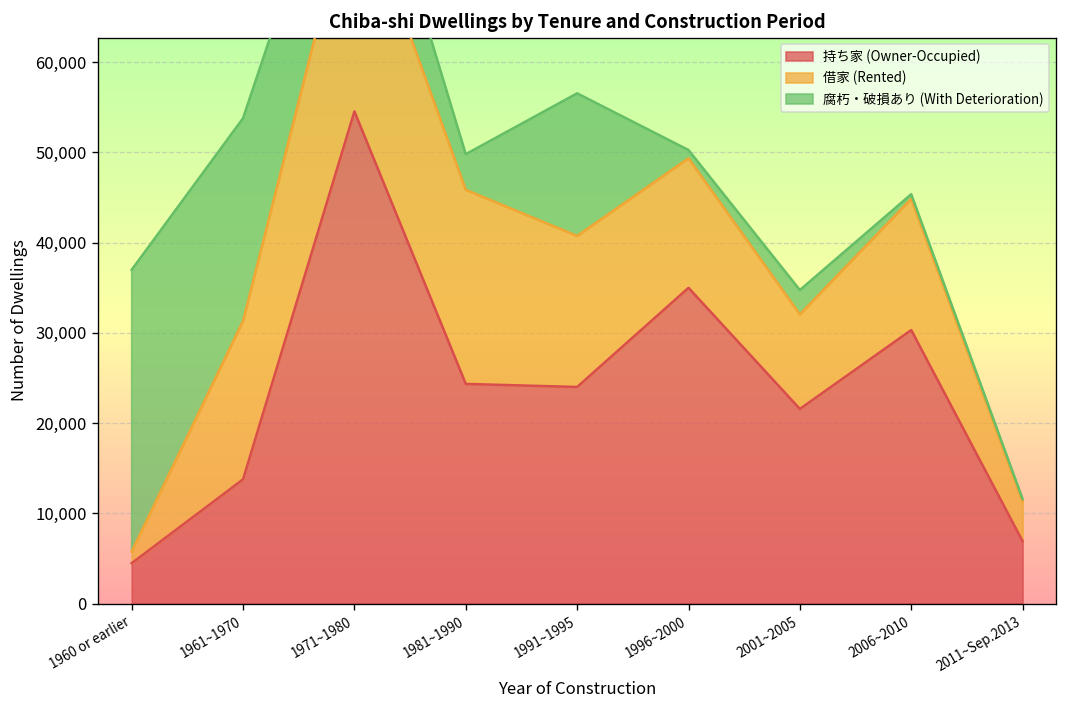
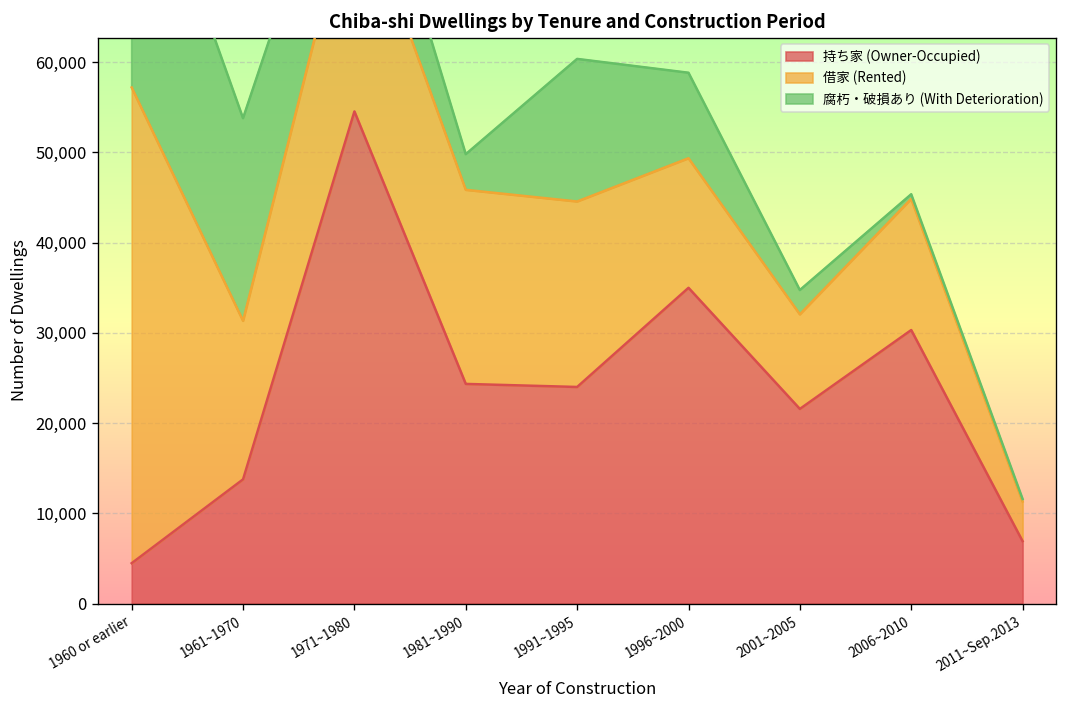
借家 (Rented), 1960 or earlier: 1,000 -> 53,000
借家 (Rented), 1991~1995: 17,000 -> 21,000
腐朽・破損あり (With Deterioration), 1996~2000: 1,000 -> 9,000
